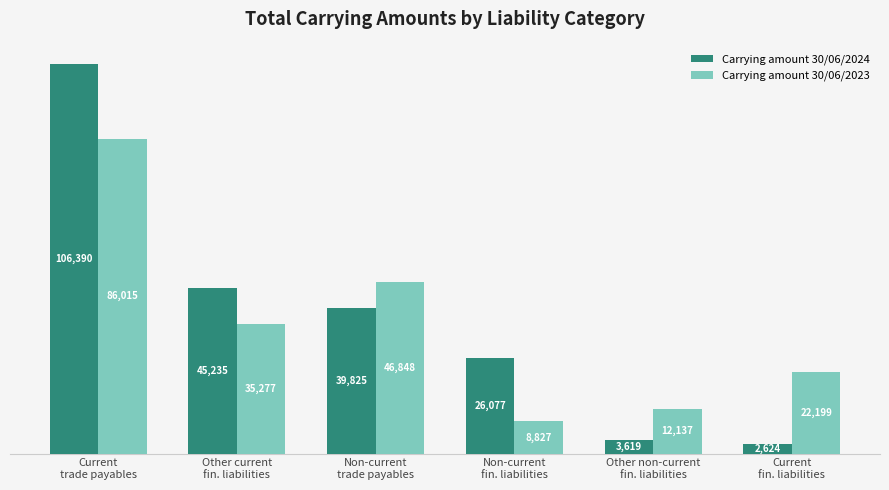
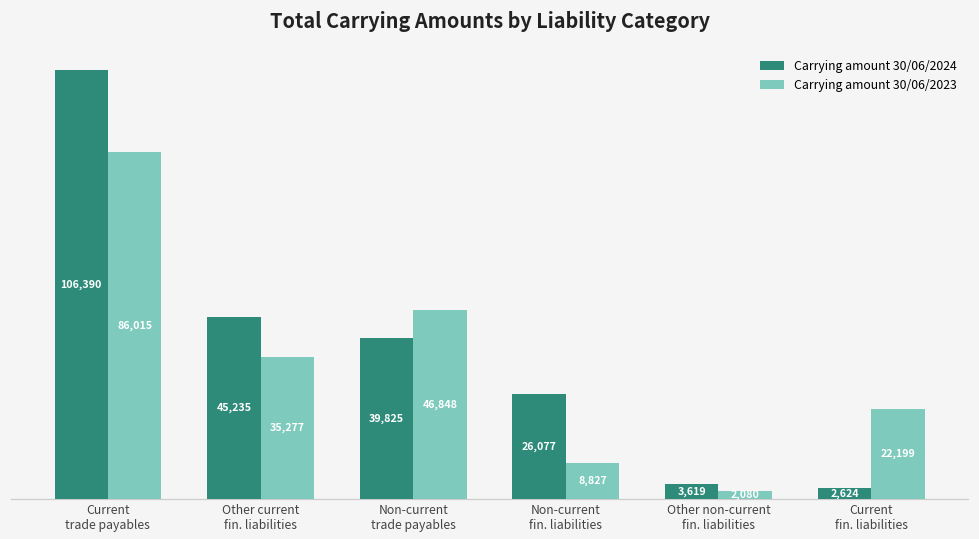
Carrying amount 30/06/2023, Other non-current fin. liabilities: 12,137 -> 2,080
